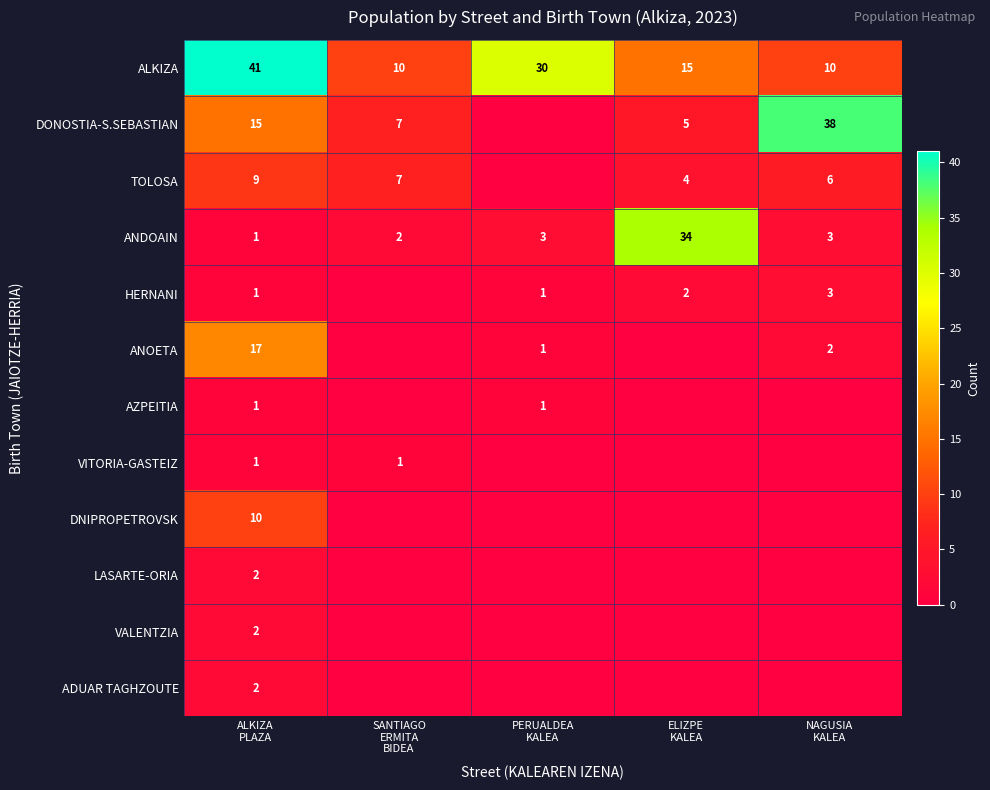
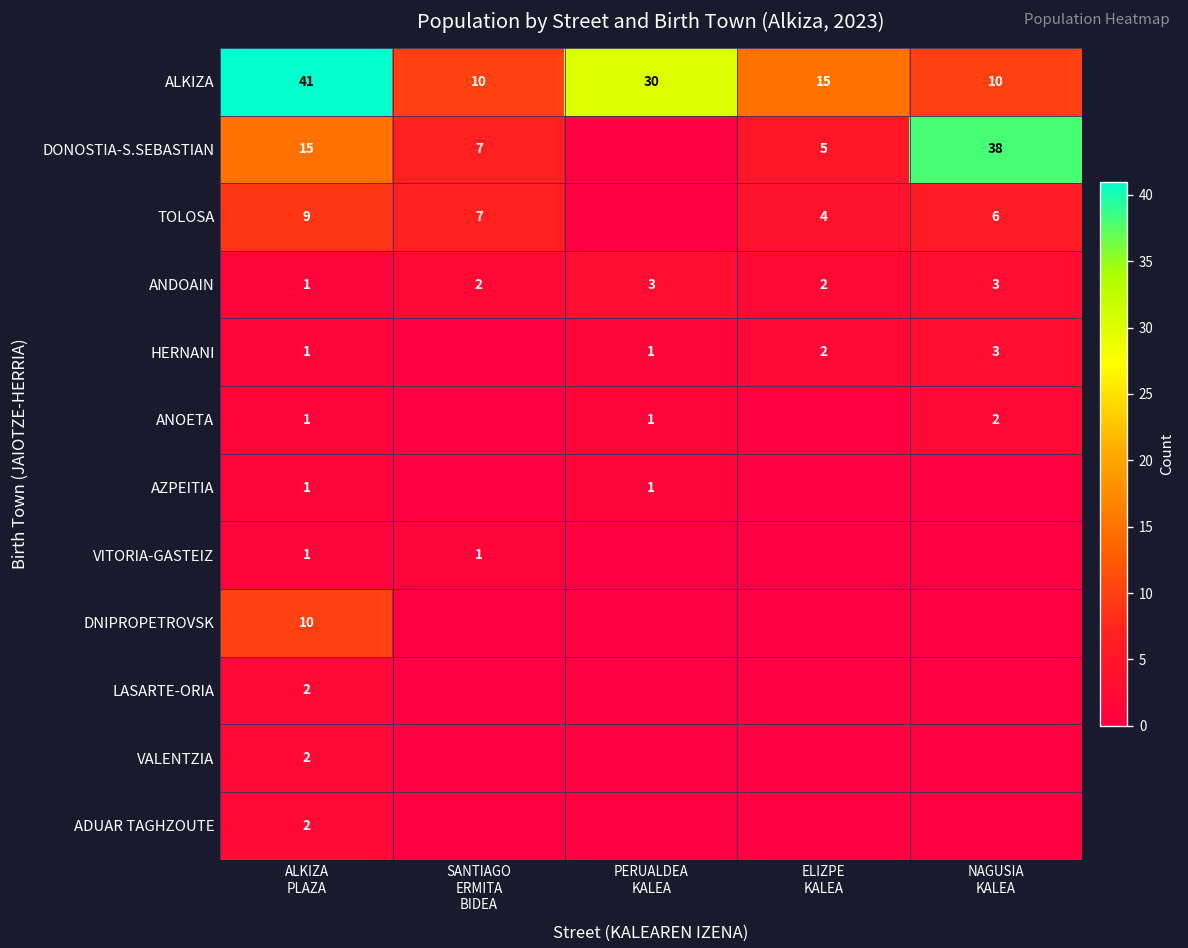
ANDOAIN, ELIZPE KALEA: 34 -> 2
ANOETA, ALKIZA PLAZA: 17 -> 1
